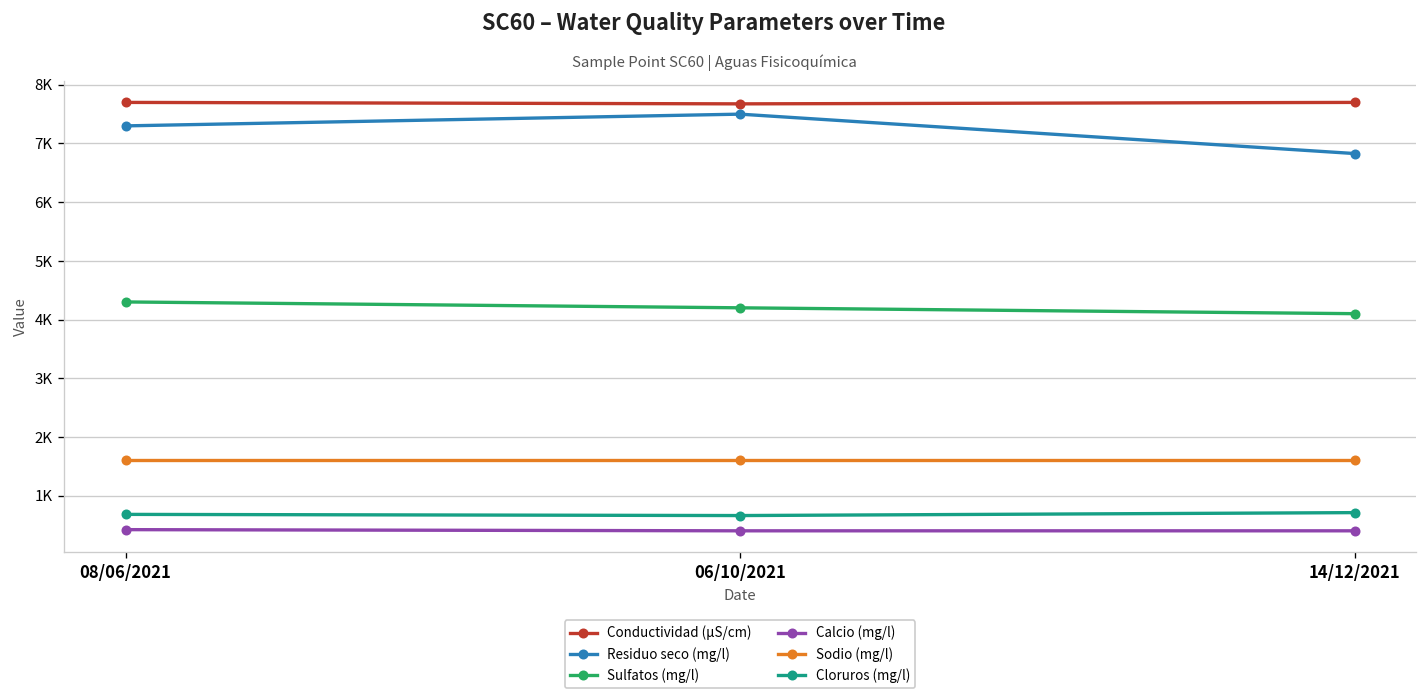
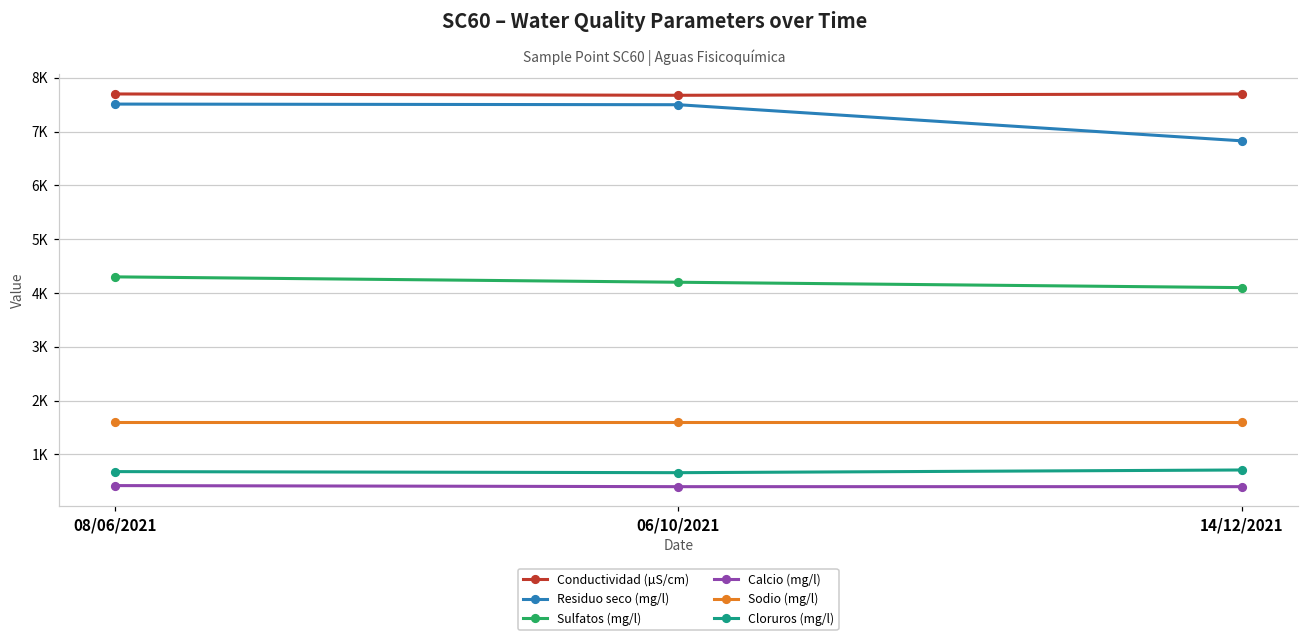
Residuo seco (mg/l), 08/06/2021: 7300 -> 7500
